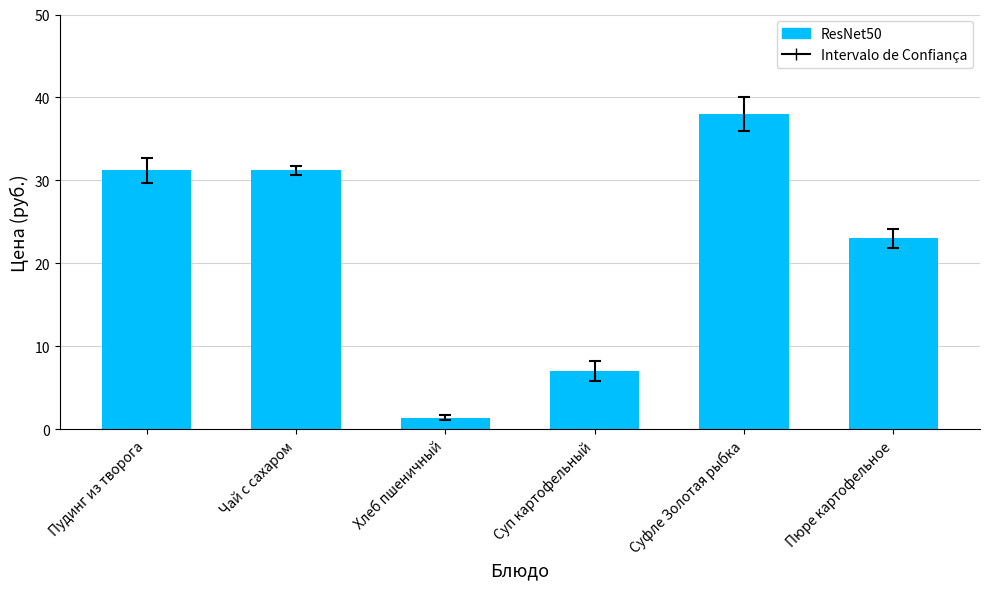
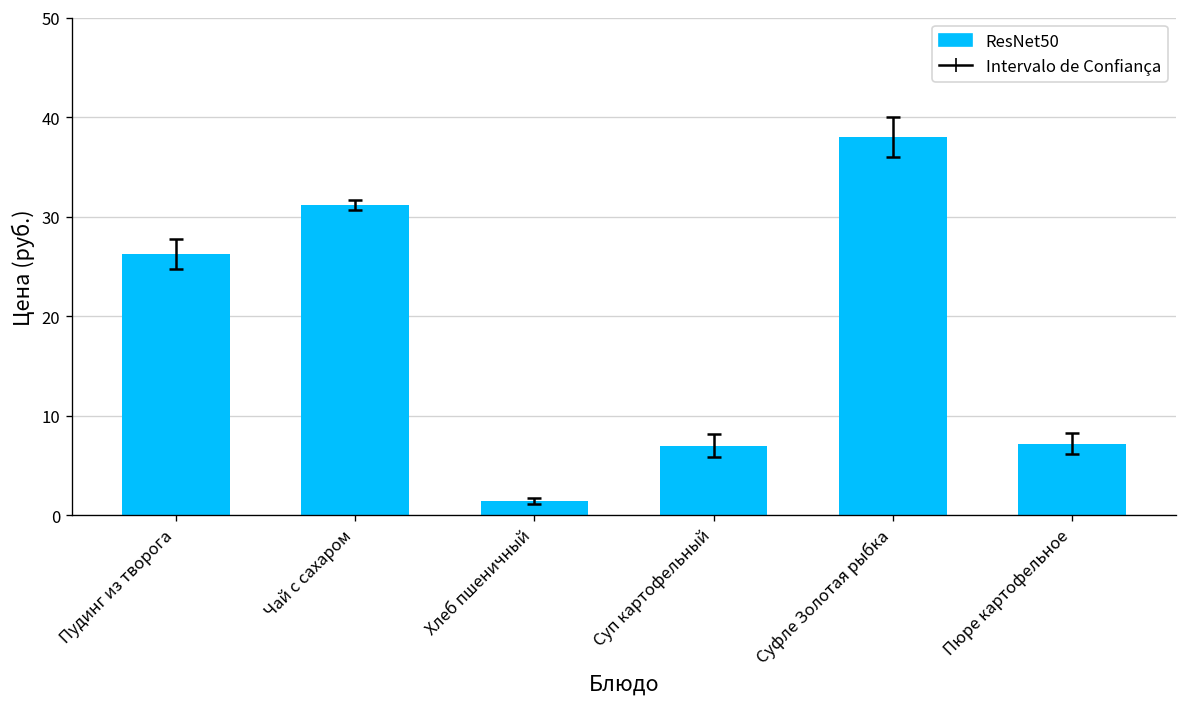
ResNet50, Пудинг из творога: 31 -> 26
ResNet50, Пюре картофельное: 23 -> 7
